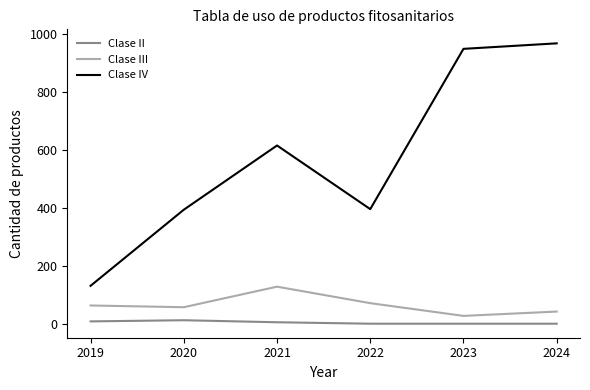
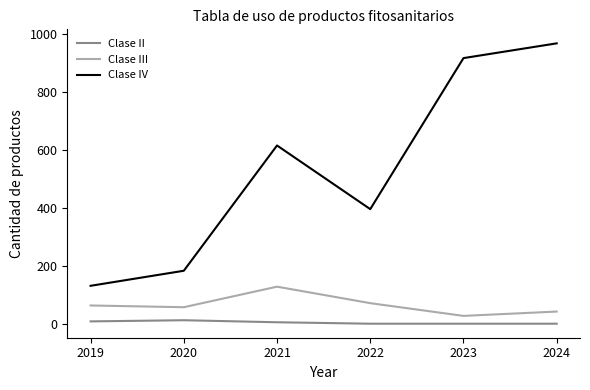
Clase IV, 2020: 390 -> 180
Clase IV, 2023: 950 -> 920
